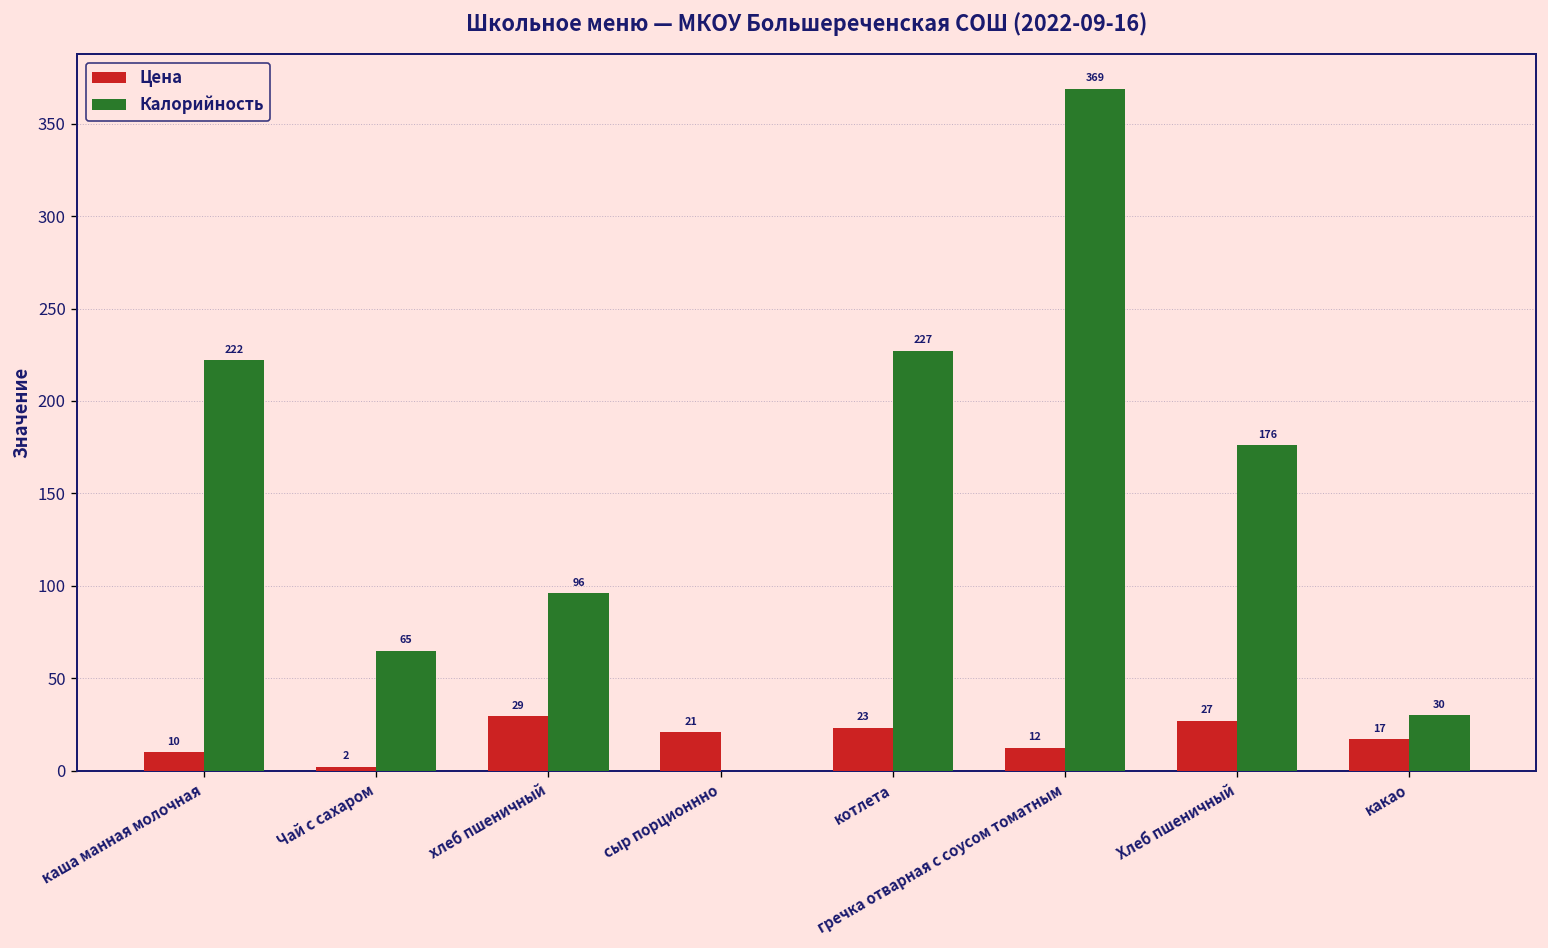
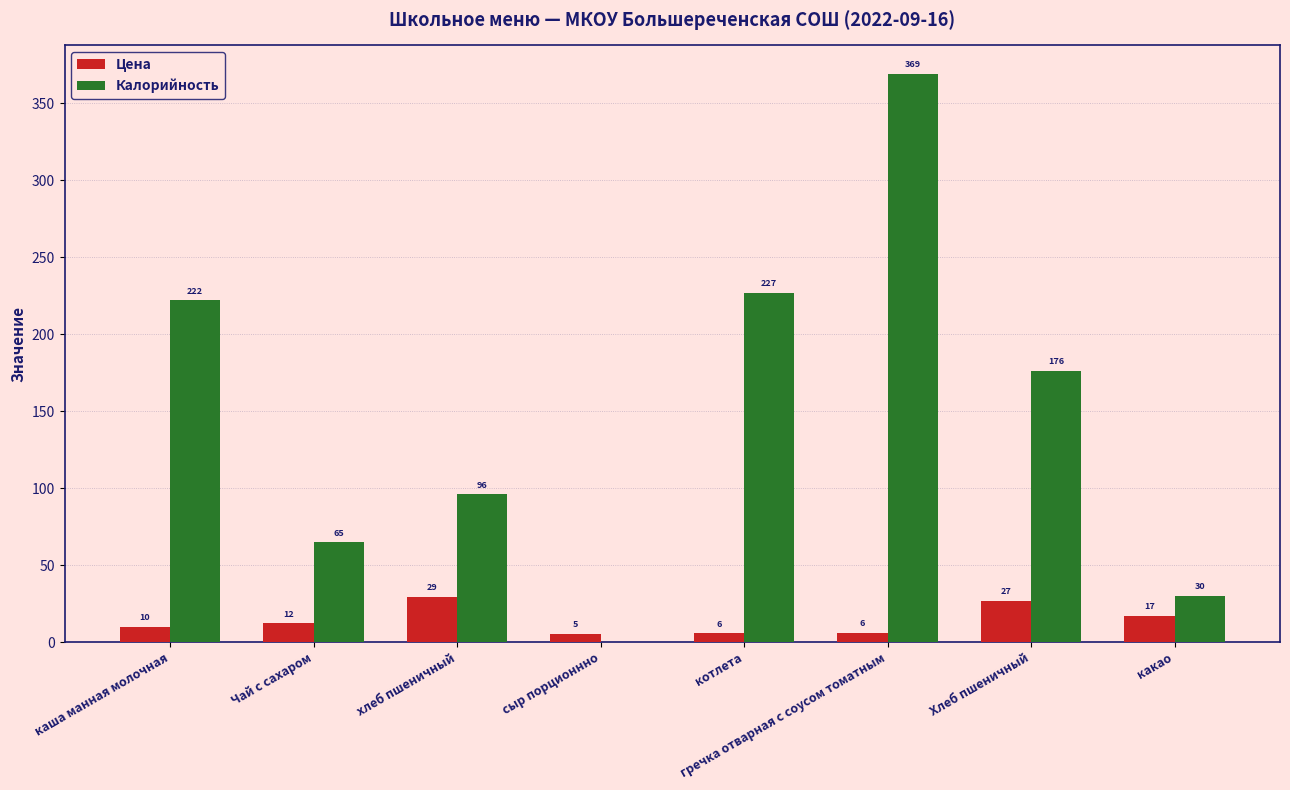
Цена, Чай с сахаром: 2 -> 12
Цена, сыр порционнно: 21 -> 5
Цена, котлета: 23 -> 6
Цена, гречка отварная с соусом томатным: 12 -> 6
